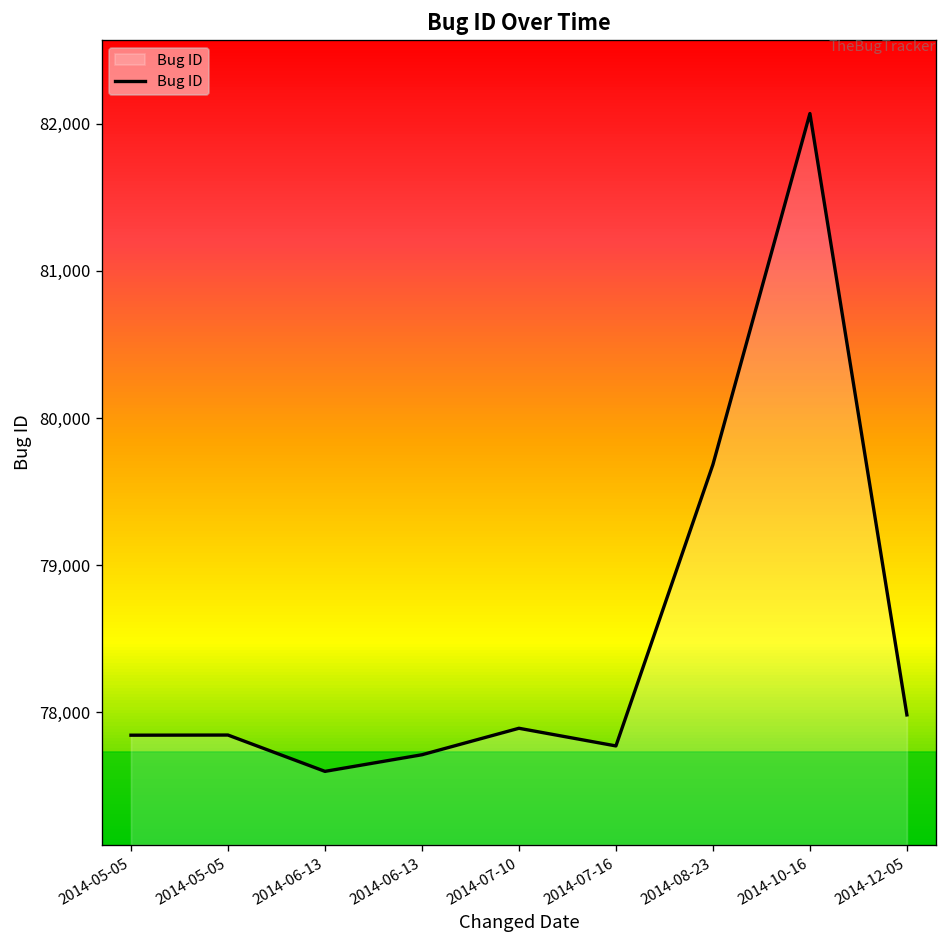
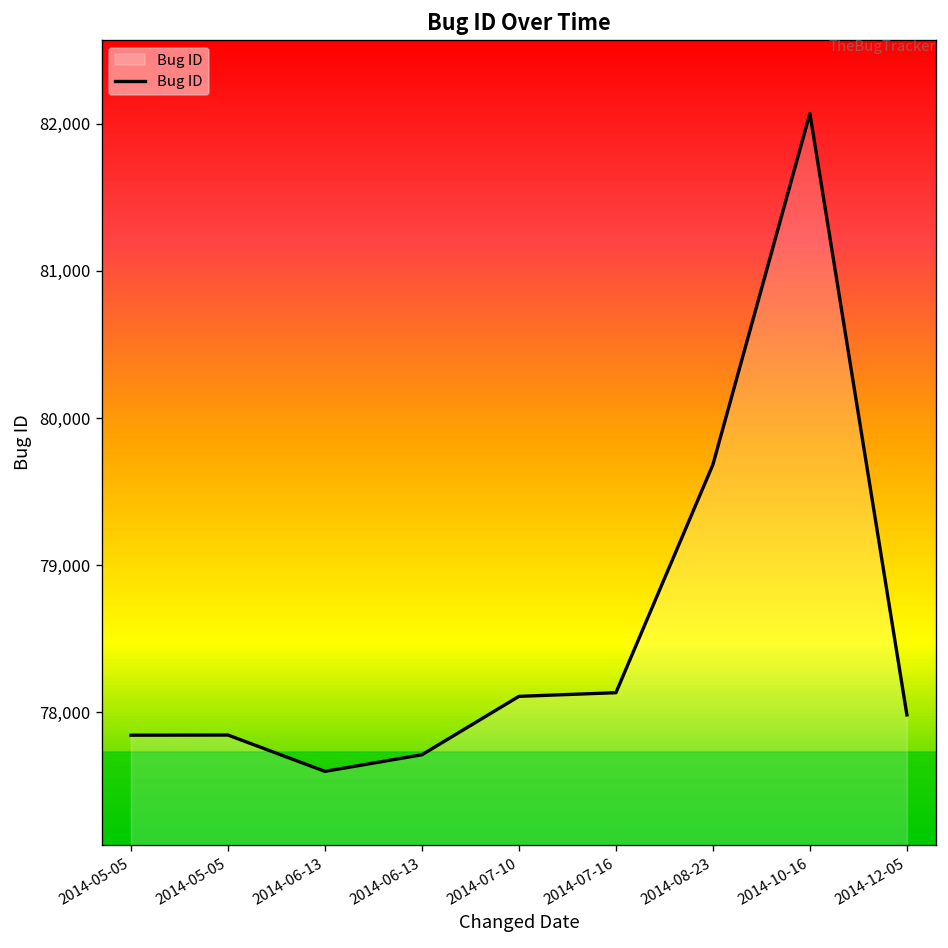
2014-07-10: 77,890 -> 78,110
2014-07-16: 77,770 -> 78,130
